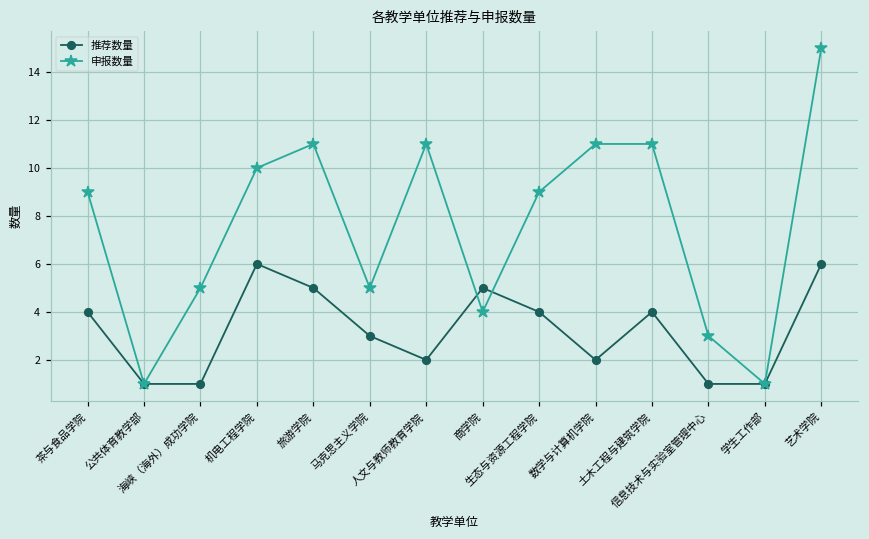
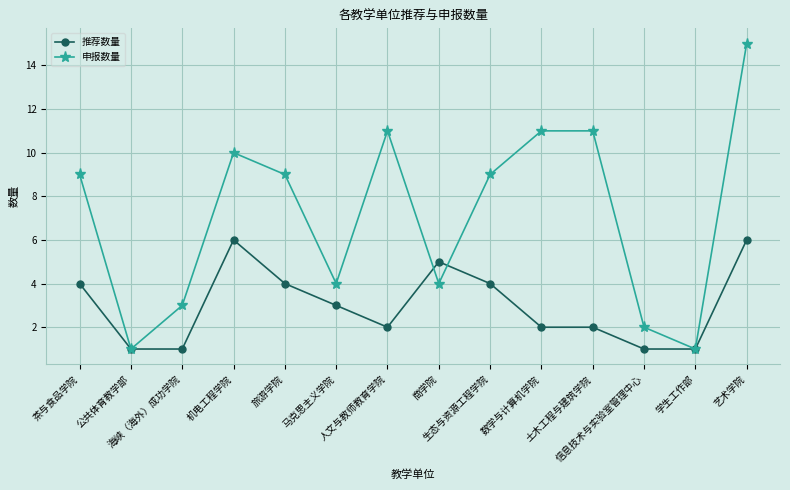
申报数量, 海峡（海外）成功学院: 5 -> 3
推荐数量, 旅游学院: 5 -> 4
申报数量, 旅游学院: 11 -> 9
申报数量, 马克思主义学院: 5 -> 4
推荐数量, 土木工程与建筑学院: 4 -> 2
申报数量, 信息技术与实验室管理中心: 3 -> 2
